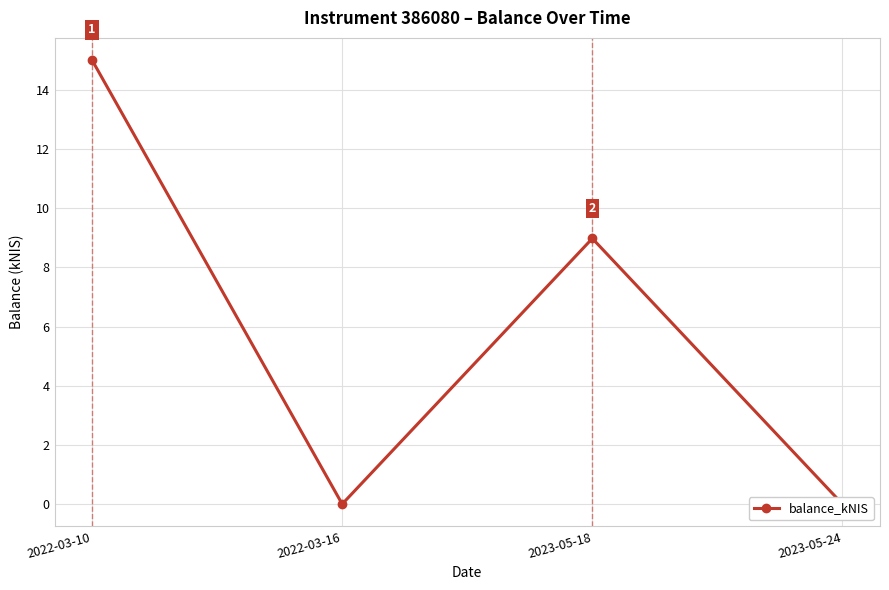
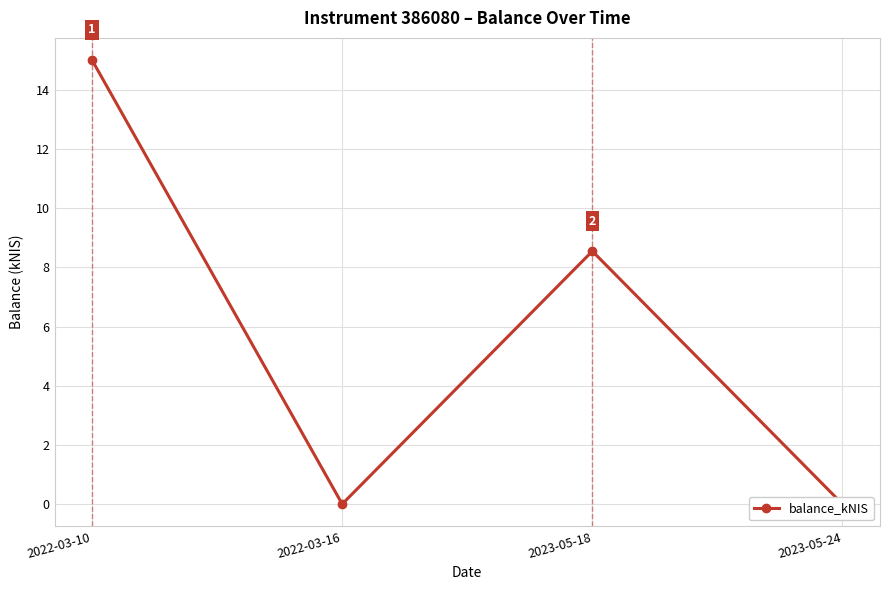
2023-05-18: 9.0 -> 8.6
